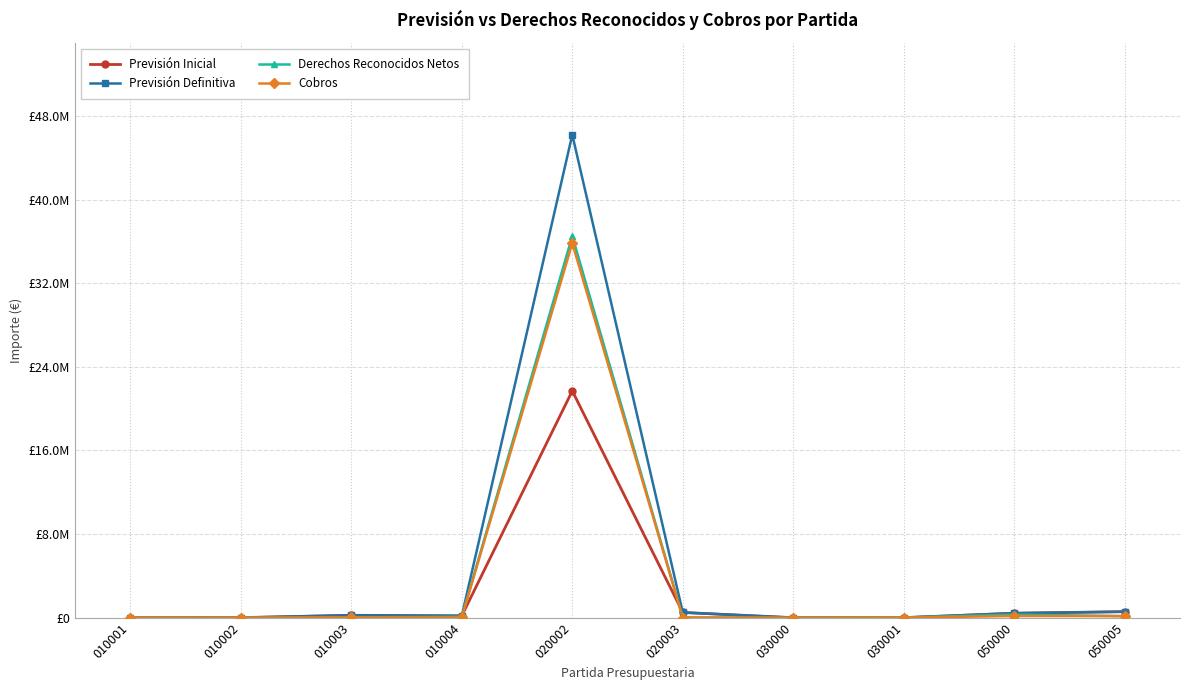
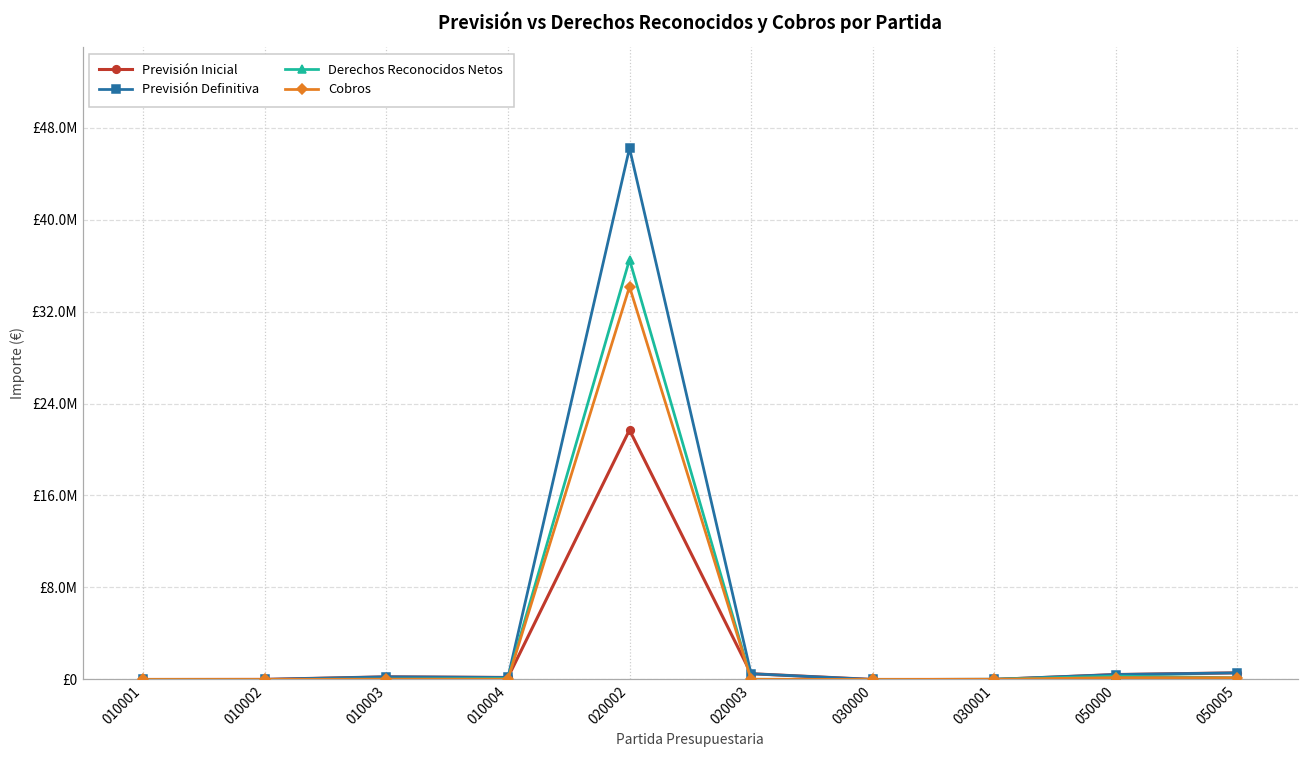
Cobros, 020002: £35800000 -> £34200000
